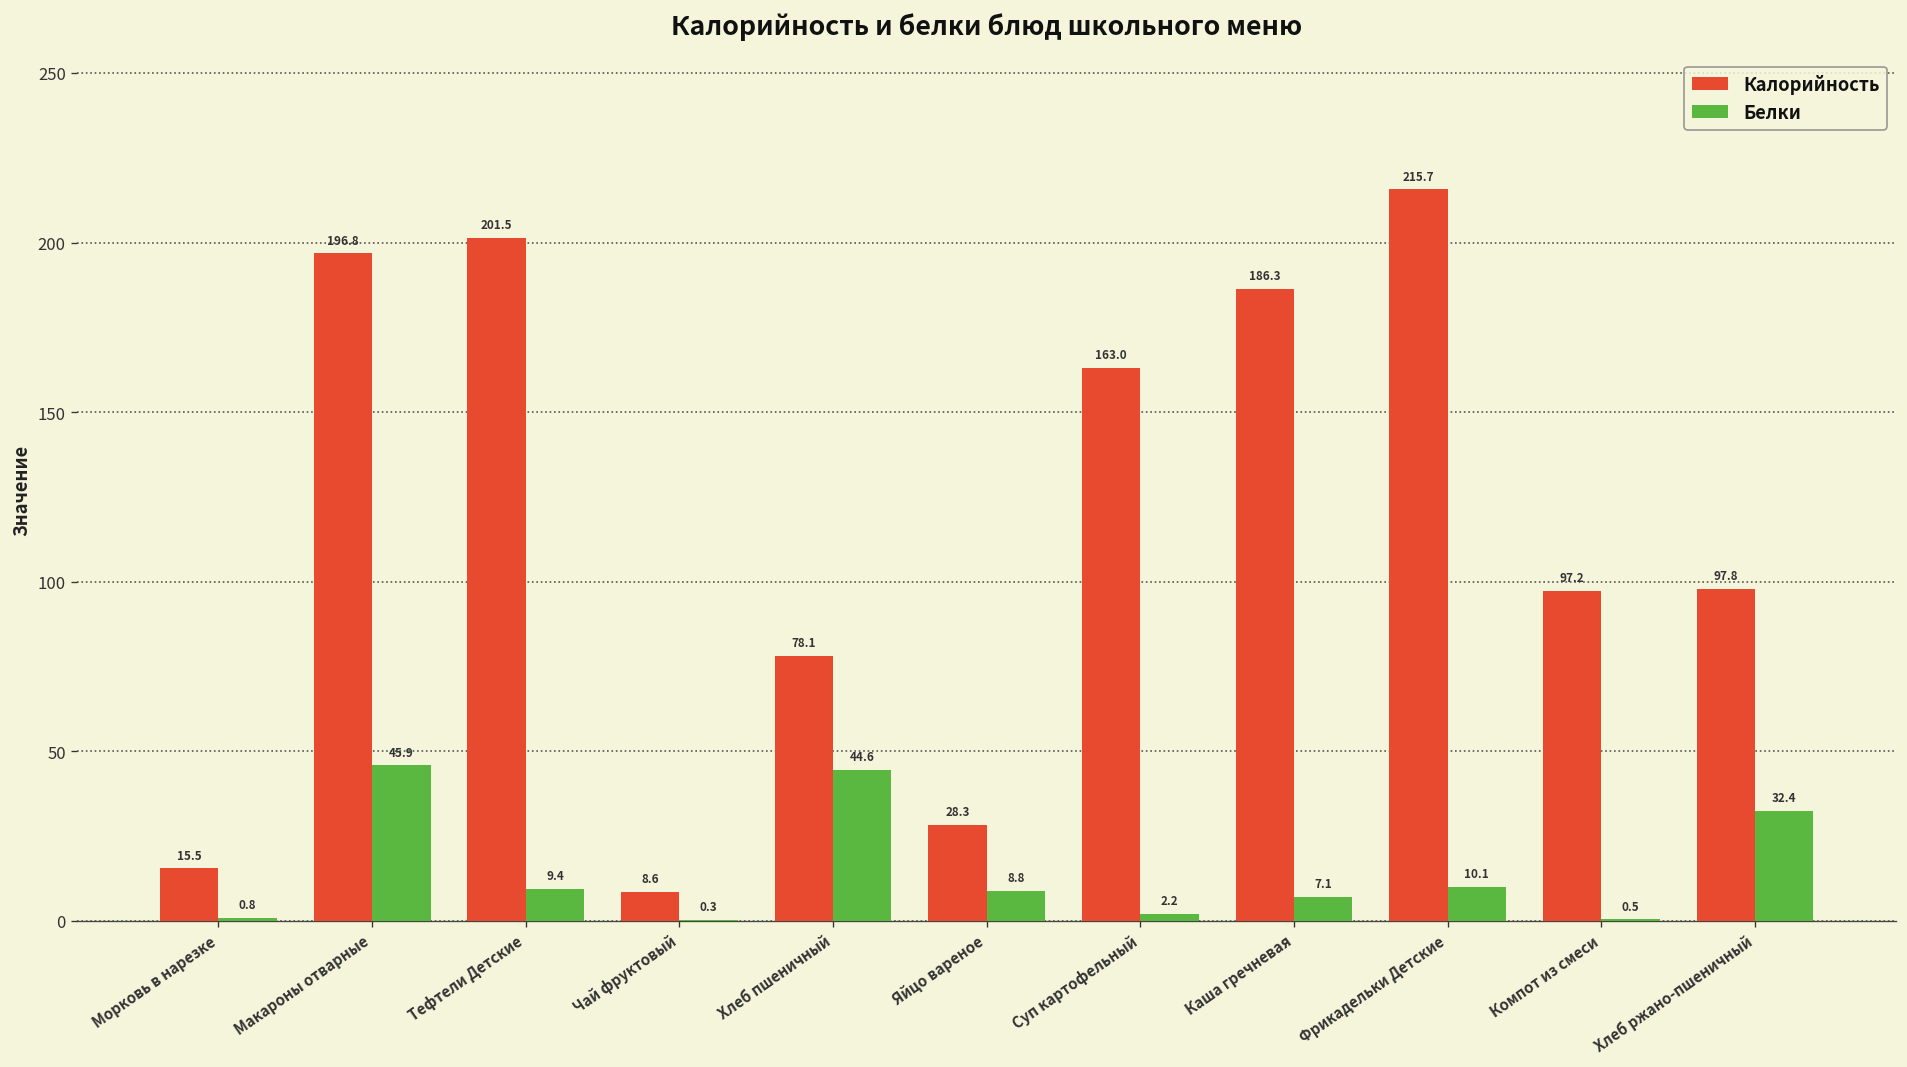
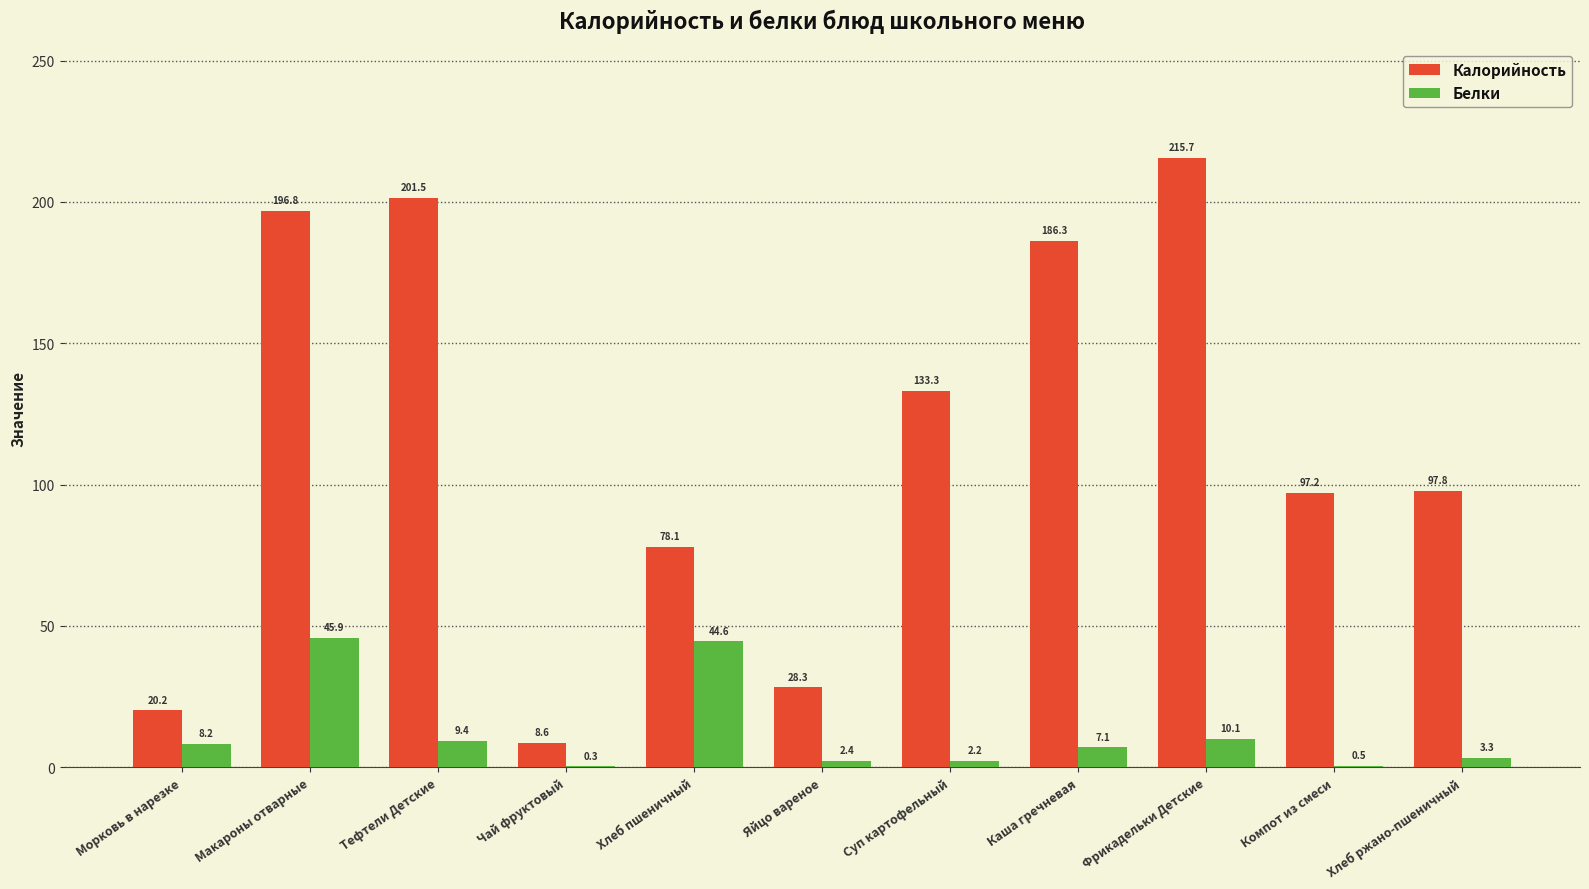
Калорийность, Морковь в нарезке: 15.5 -> 20.2
Белки, Морковь в нарезке: 0.8 -> 8.2
Белки, Яйцо вареное: 8.8 -> 2.4
Калорийность, Суп картофельный: 163.0 -> 133.3
Белки, Хлеб ржано-пшеничный: 32.4 -> 3.3
